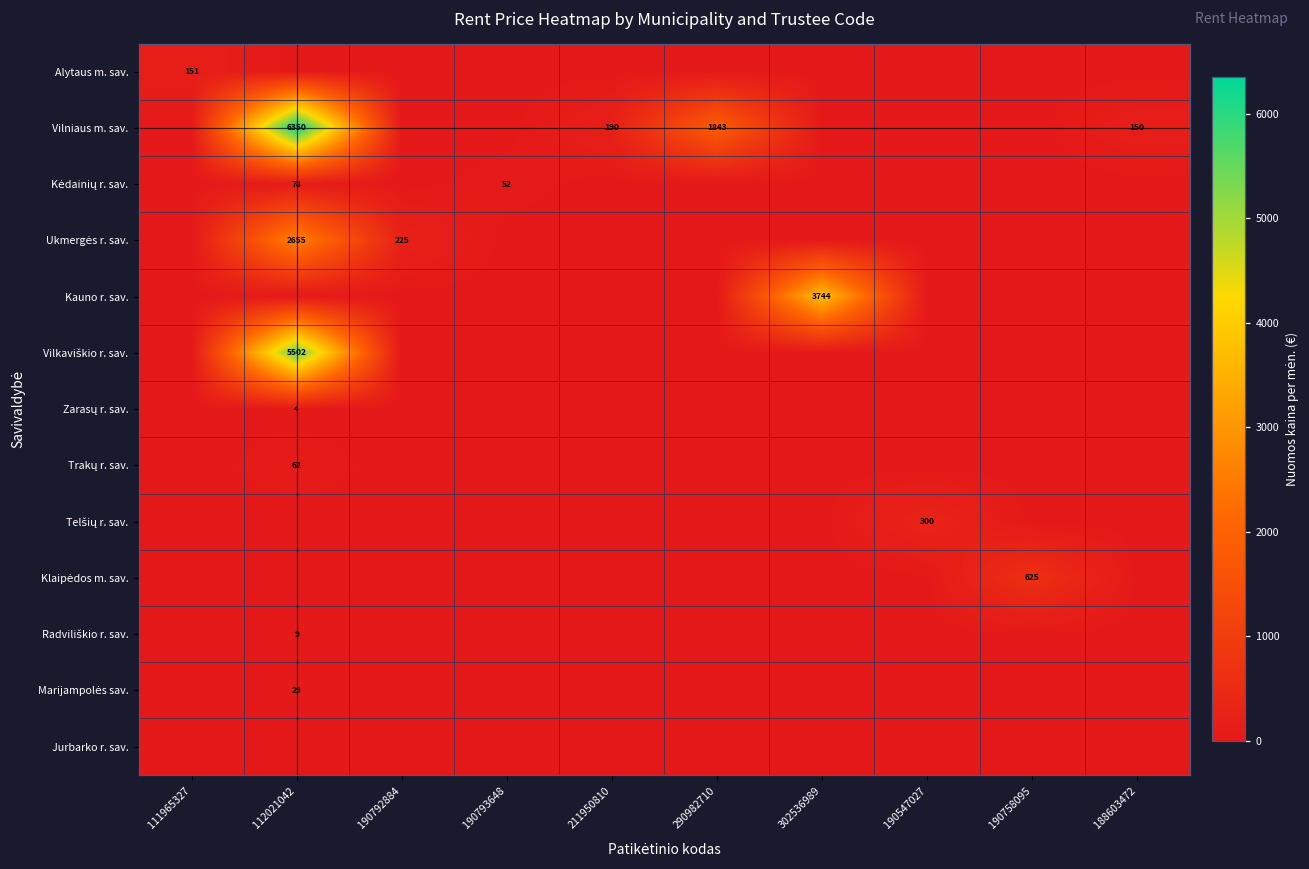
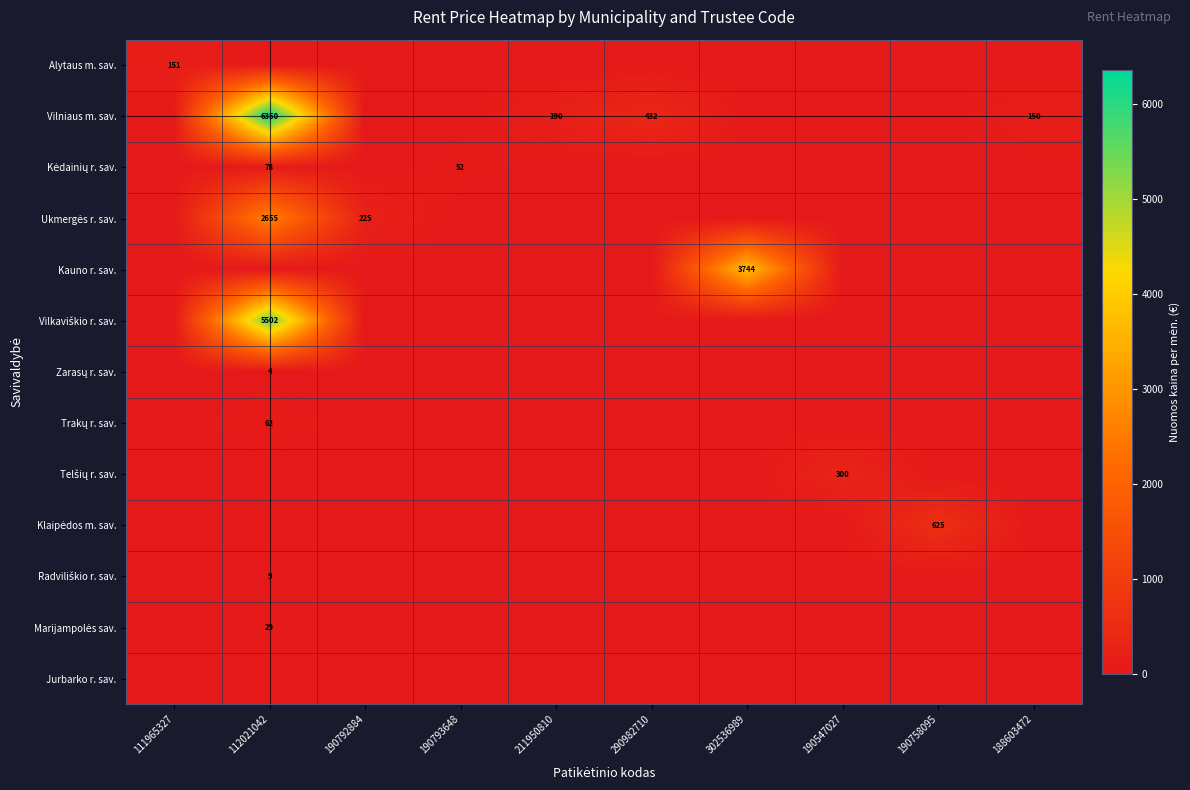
Vilniaus m. sav., 290982710: 1843 -> 432
